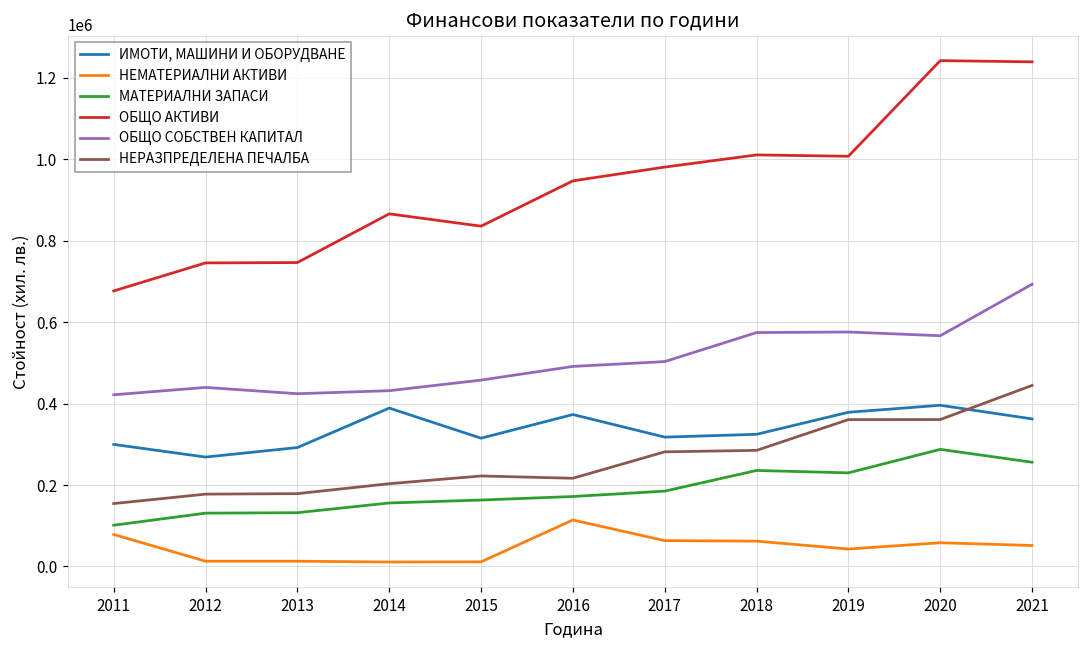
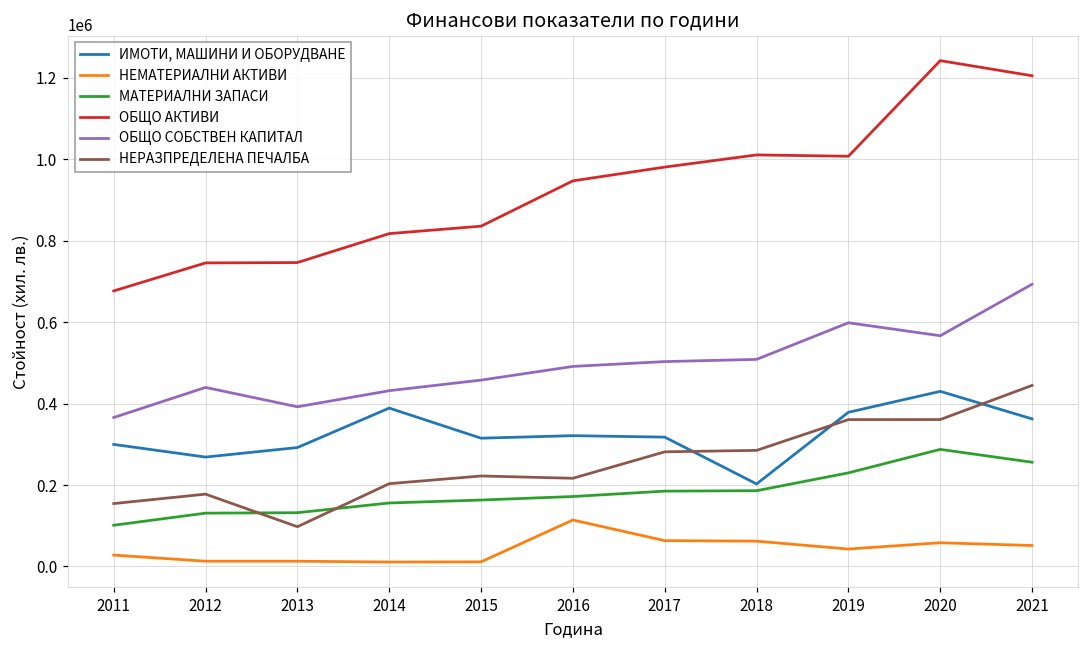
НЕМАТЕРИАЛНИ АКТИВИ, 2011: 80000 -> 30000
ОБЩО СОБСТВЕН КАПИТАЛ, 2011: 420000 -> 370000
ОБЩО СОБСТВЕН КАПИТАЛ, 2013: 420000 -> 390000
НЕРАЗПРЕДЕЛЕНА ПЕЧАЛБА, 2013: 180000 -> 100000
ОБЩО АКТИВИ, 2014: 870000 -> 820000
ИМОТИ, МАШИНИ И ОБОРУДВАНЕ, 2016: 370000 -> 320000
ИМОТИ, МАШИНИ И ОБОРУДВАНЕ, 2018: 320000 -> 200000
МАТЕРИАЛНИ ЗАПАСИ, 2018: 240000 -> 190000
ОБЩО СОБСТВЕН КАПИТАЛ, 2018: 570000 -> 510000
ОБЩО СОБСТВЕН КАПИТАЛ, 2019: 580000 -> 600000
ИМОТИ, МАШИНИ И ОБОРУДВАНЕ, 2020: 400000 -> 430000
ОБЩО АКТИВИ, 2021: 1240000 -> 1200000
